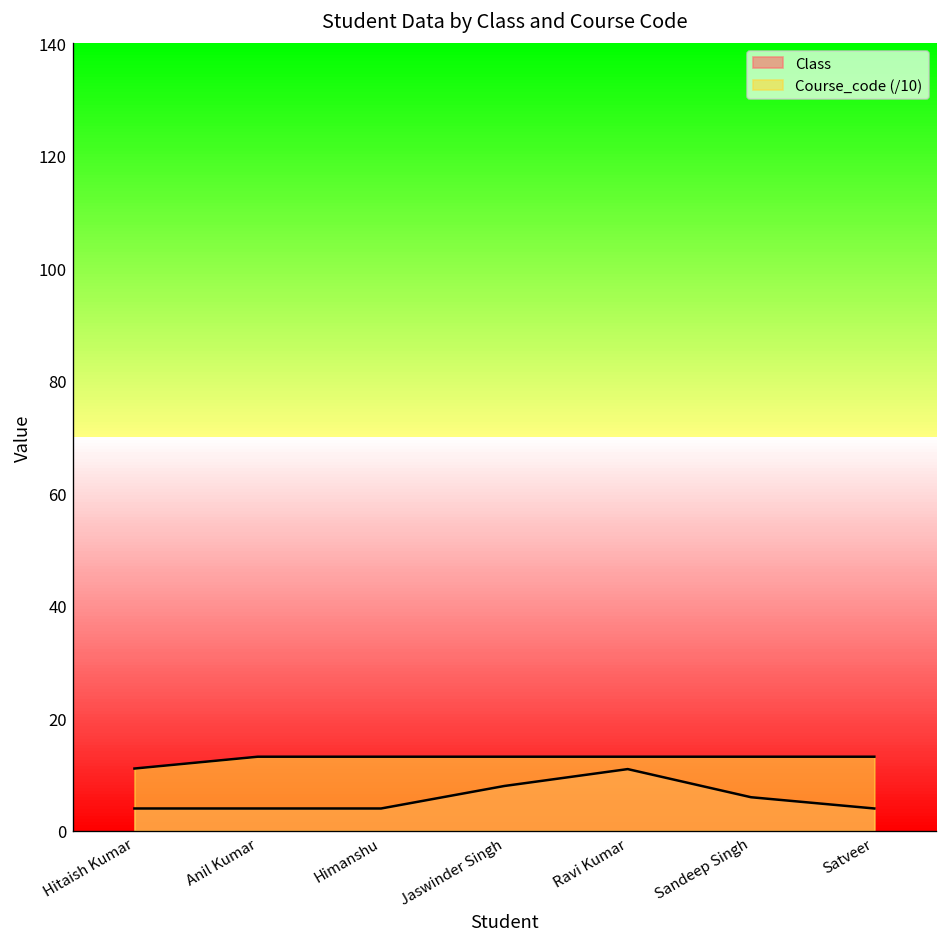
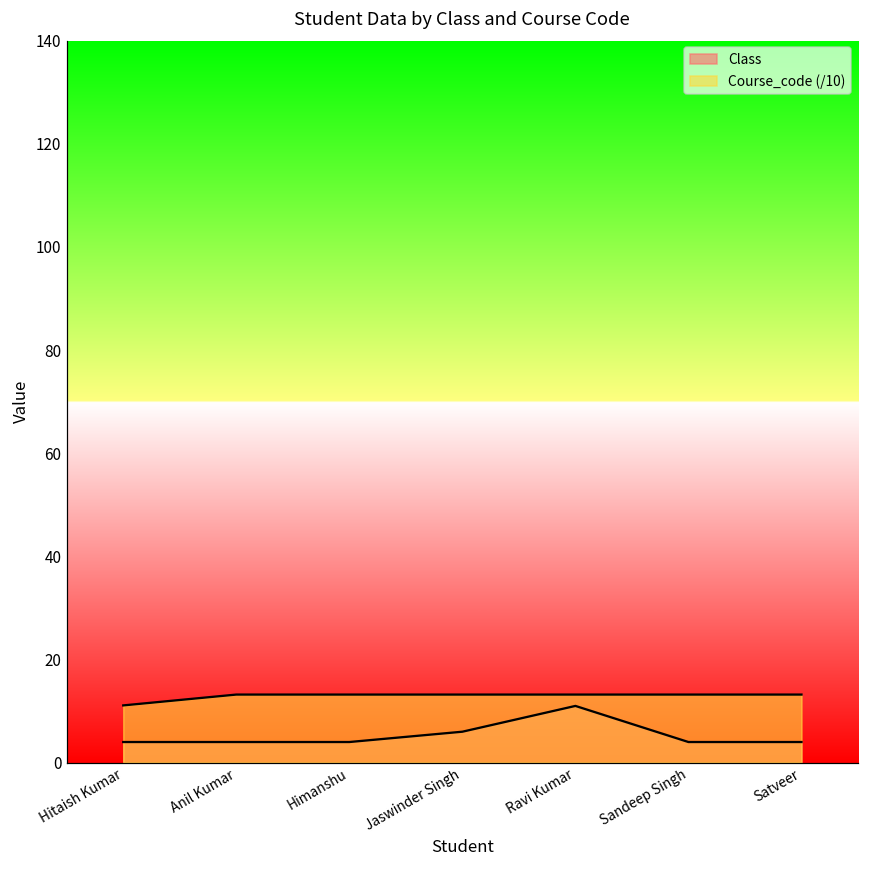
Class, Jaswinder Singh: 8 -> 6
Class, Sandeep Singh: 6 -> 4
